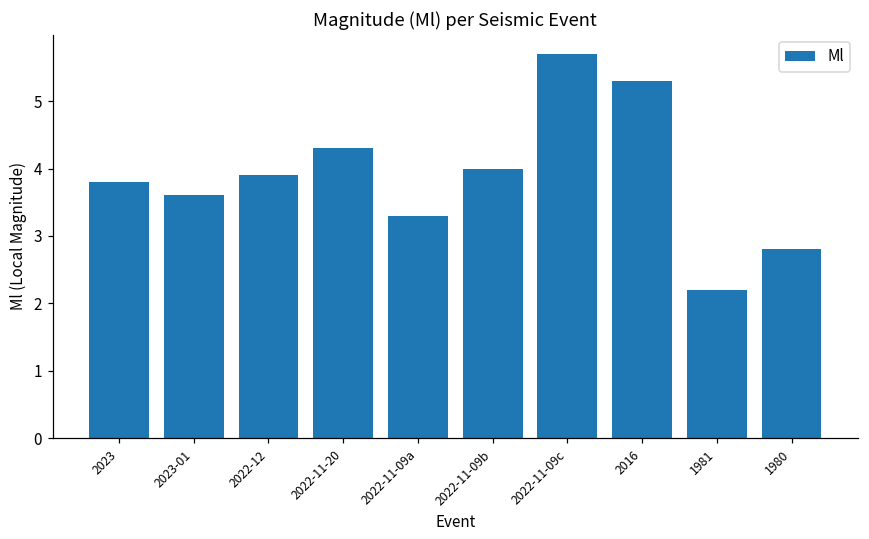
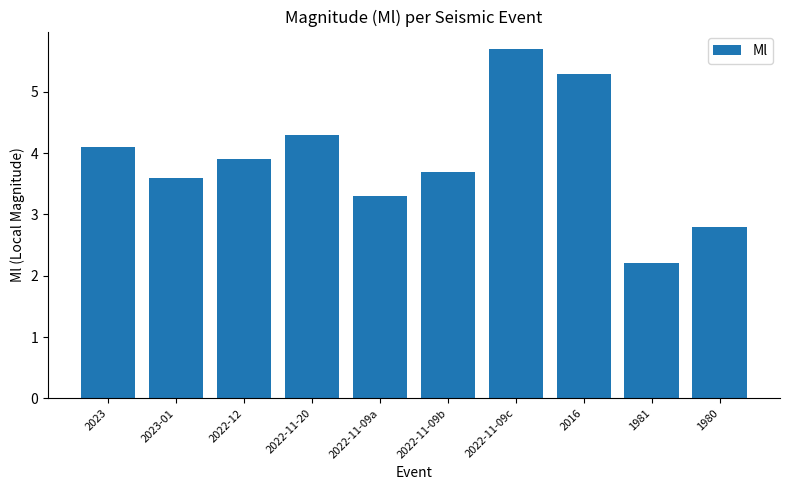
2023: 3.8 -> 4.1
2022-11-09b: 4.0 -> 3.7
